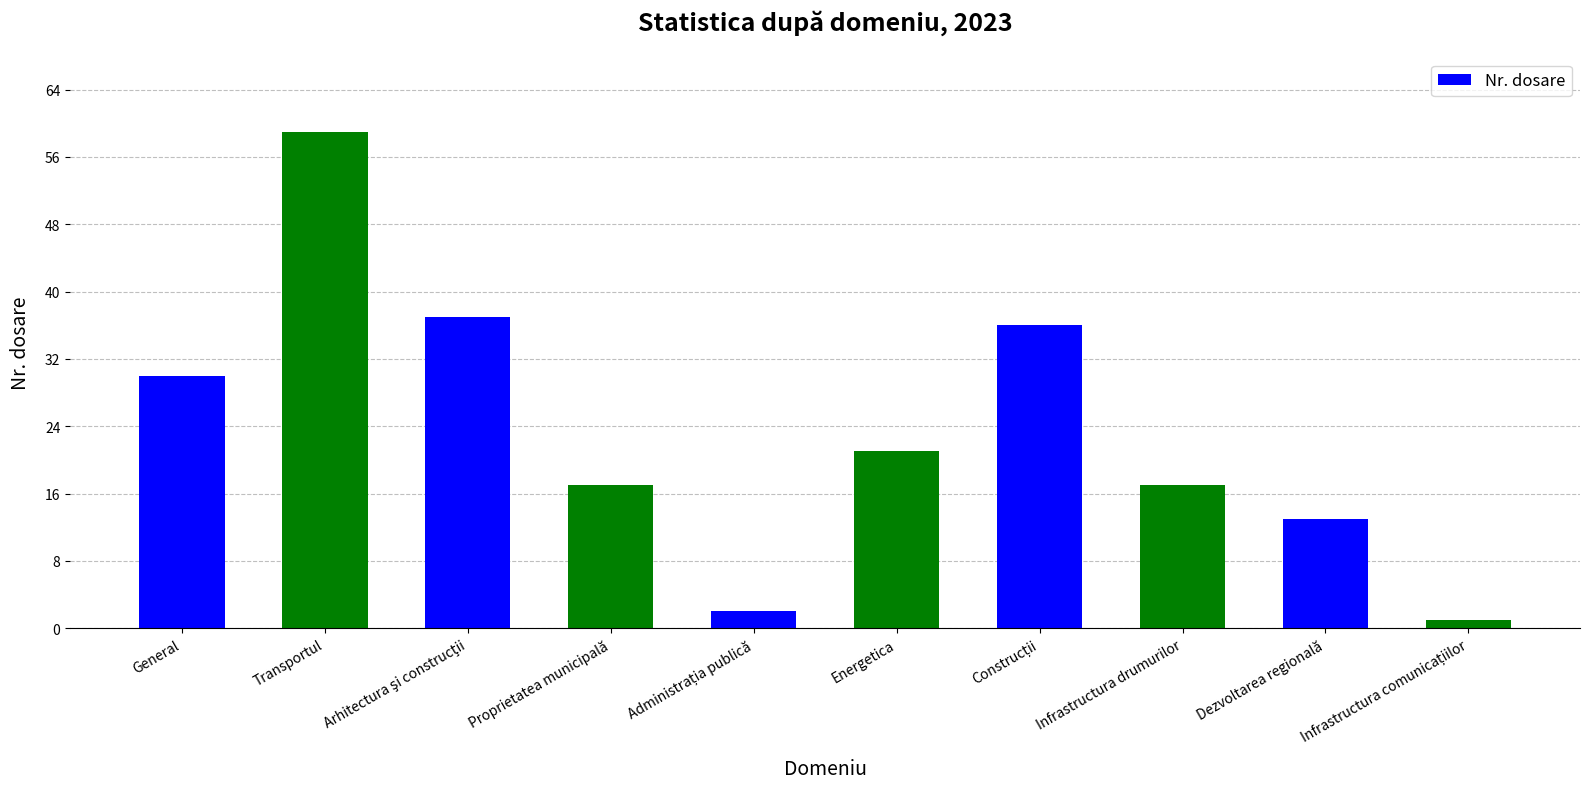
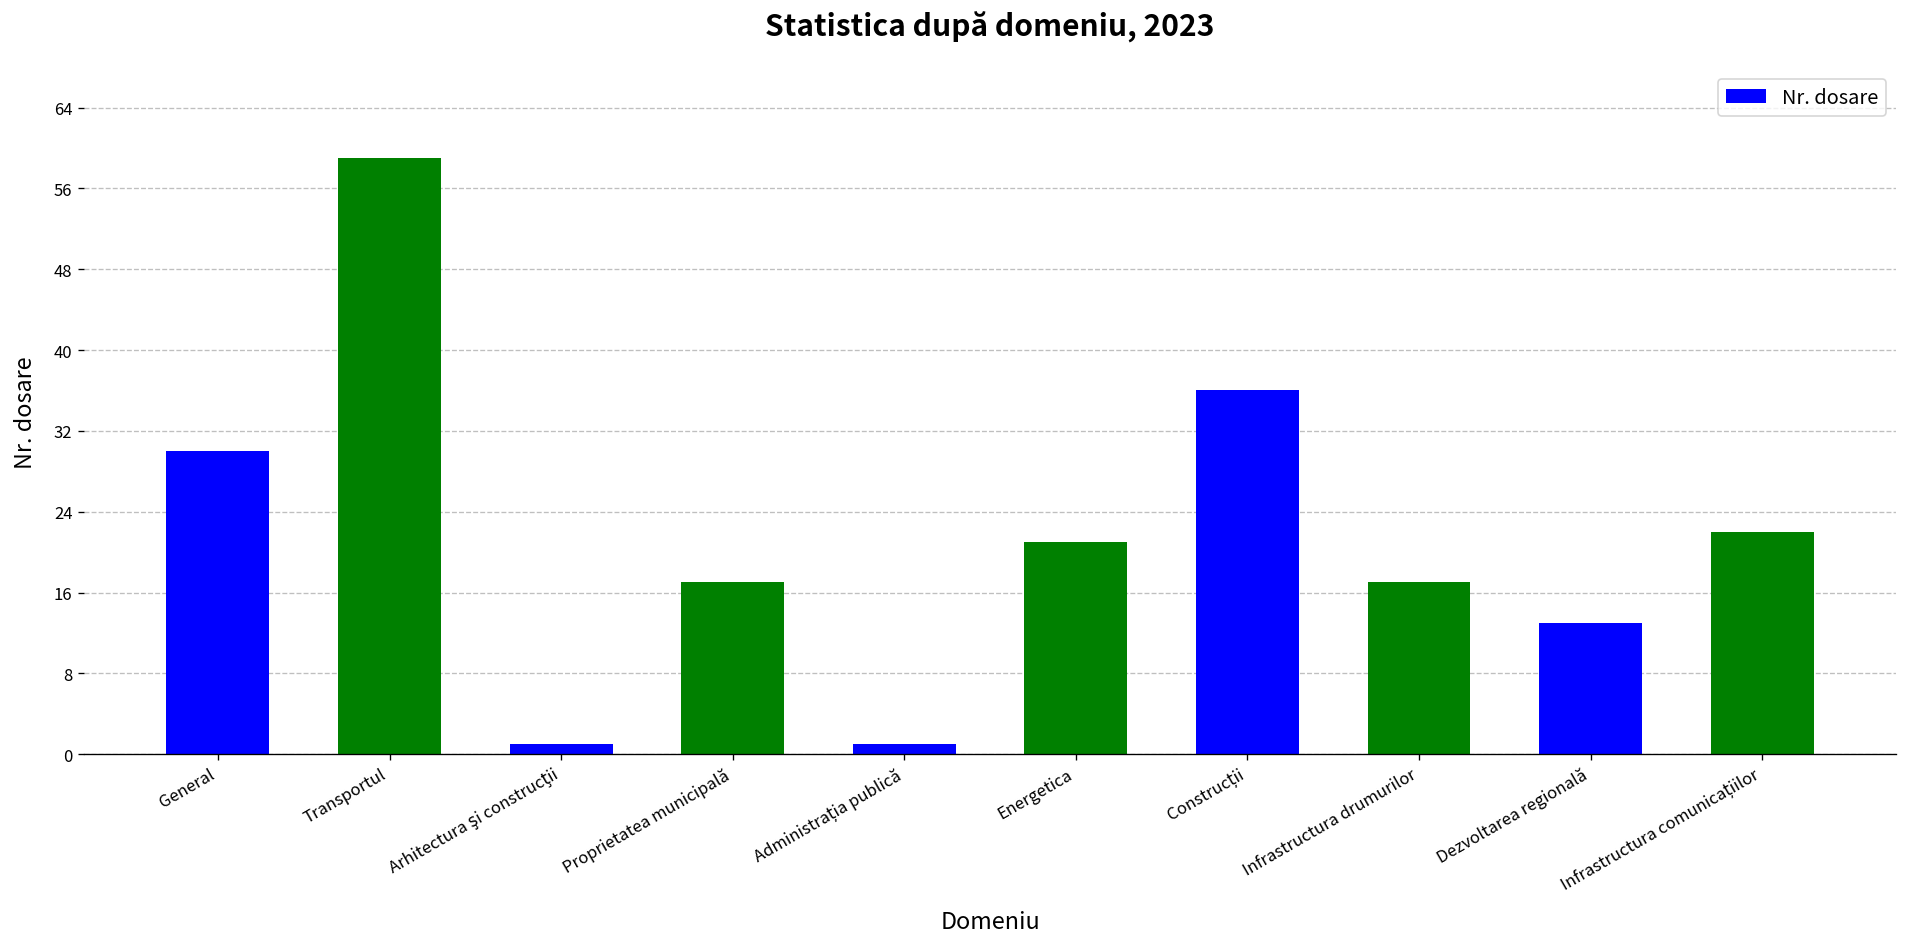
Arhitectura şi construcţii: 37 -> 1
Administrația publică: 2 -> 1
Infrastructura comunicațiilor: 1 -> 22
